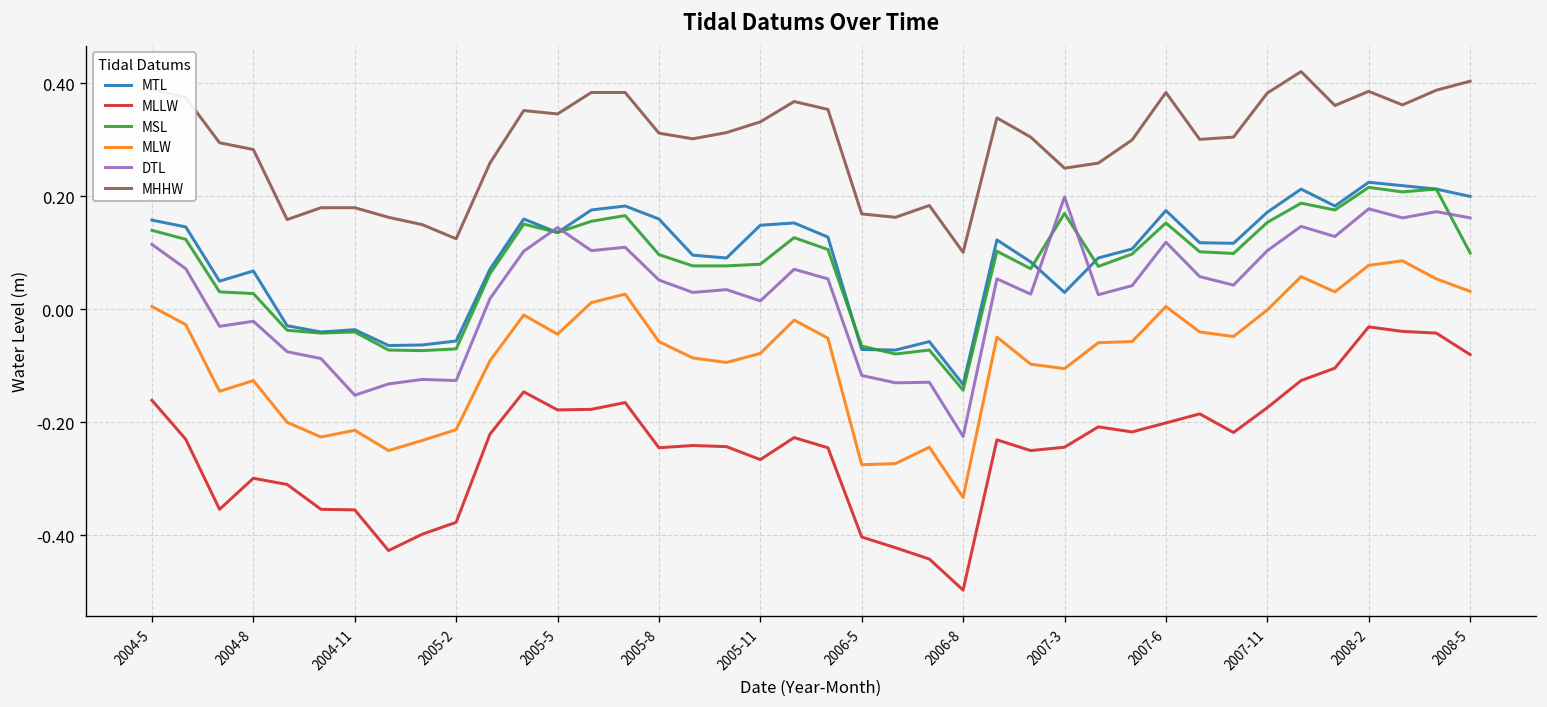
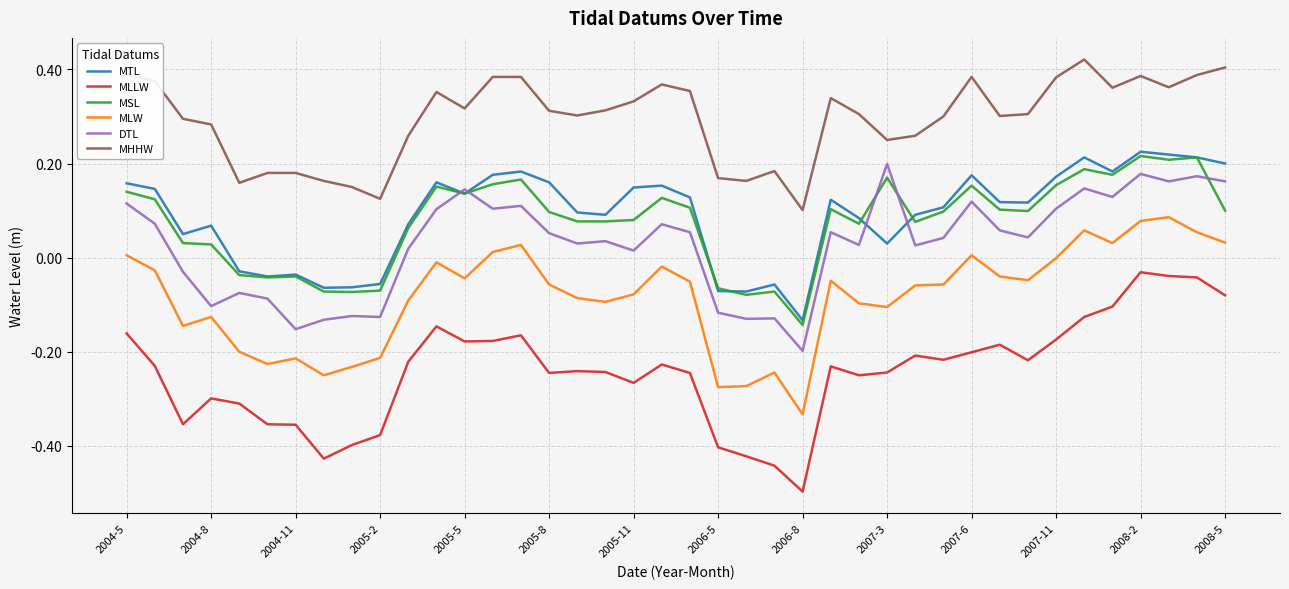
DTL, 2004-8: -0.02 -> -0.10
MHHW, 2005-5: 0.35 -> 0.32
DTL, 2006-8: -0.23 -> -0.20
